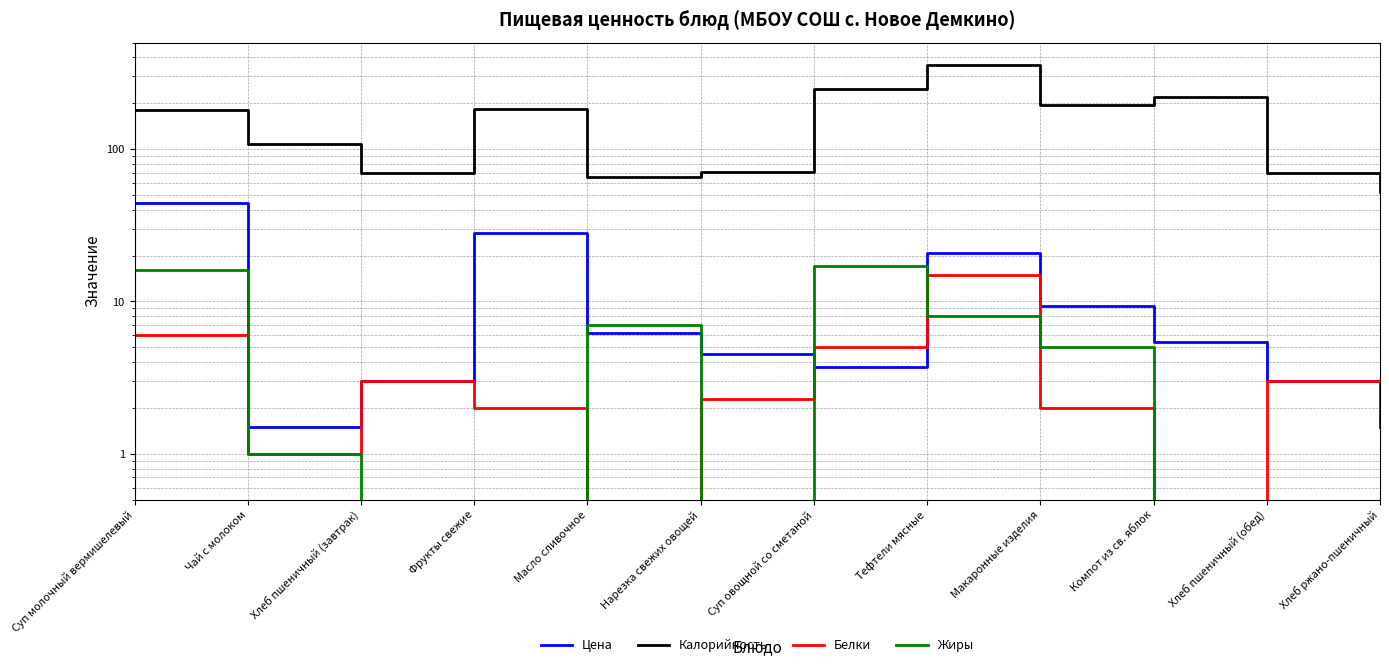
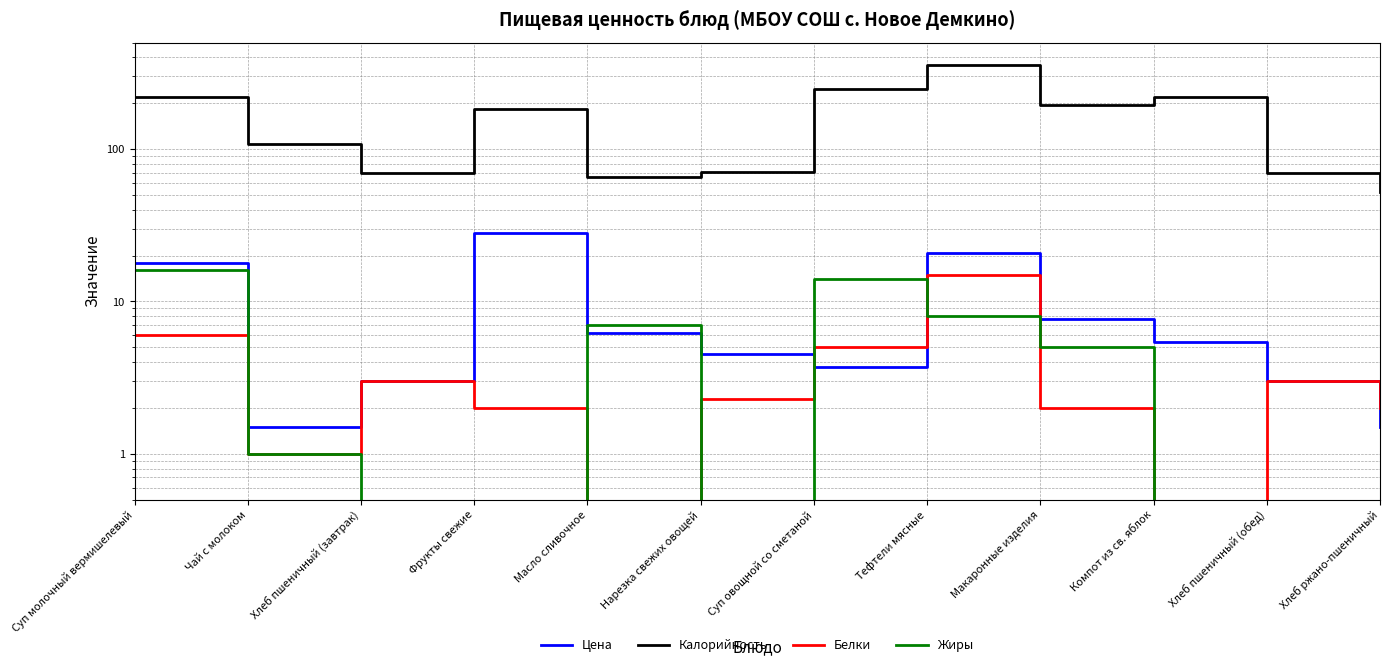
Цена, Суп молочный вермишелевый: 44 -> 18
Калорийность, Суп молочный вермишелевый: 180 -> 220
Жиры, Суп овощной со сметаной: 17 -> 14
Цена, Макаронные изделия: 9 -> 8
